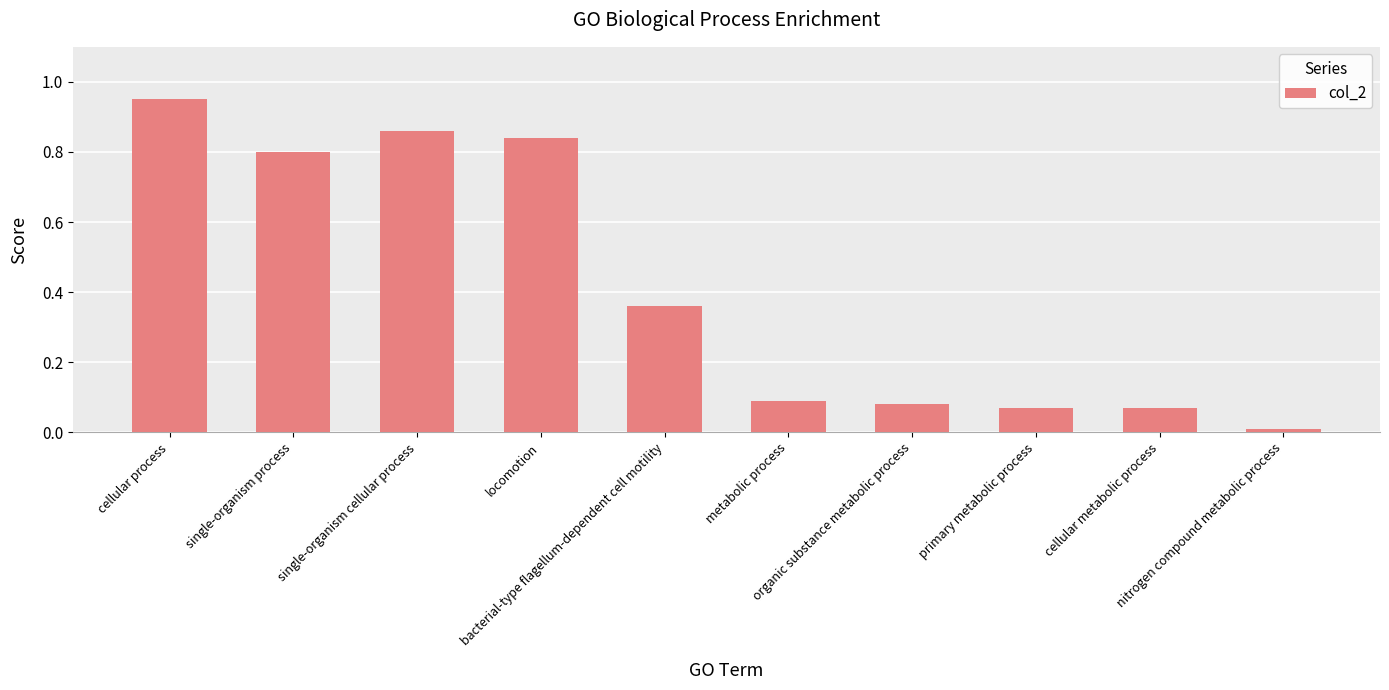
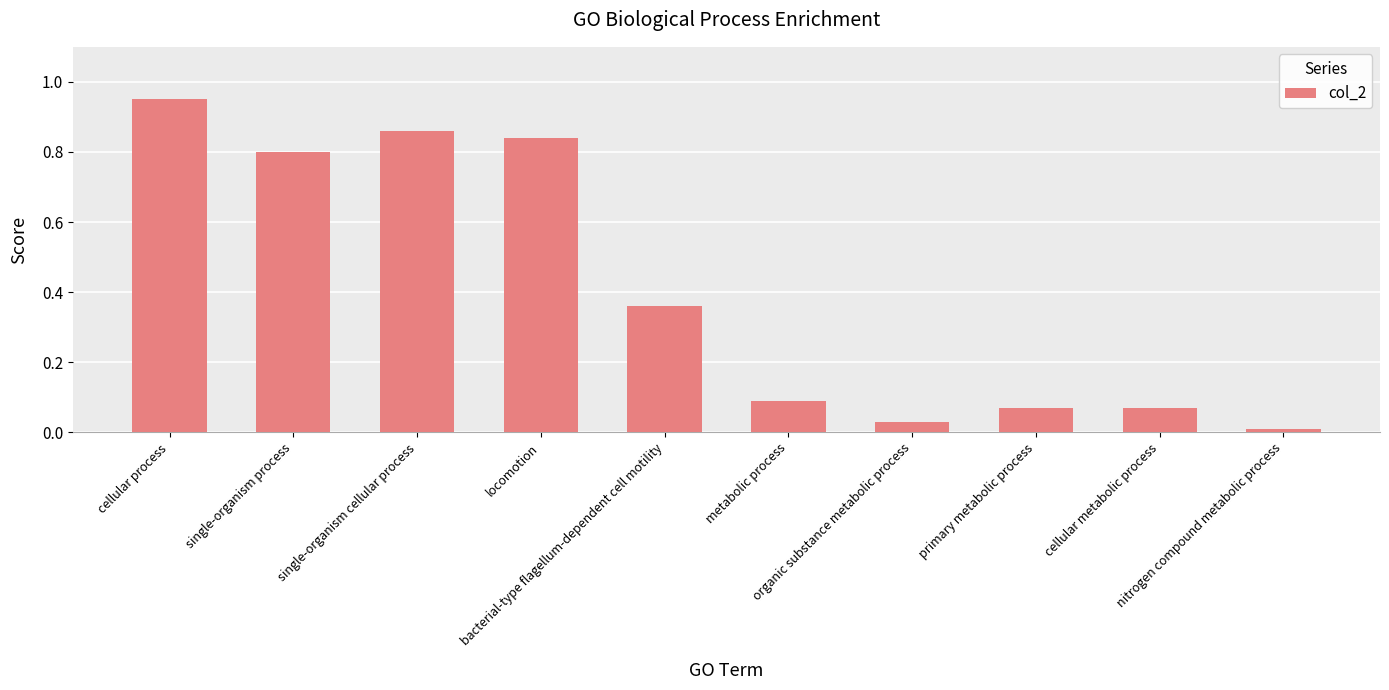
organic substance metabolic process: 0.08 -> 0.03
